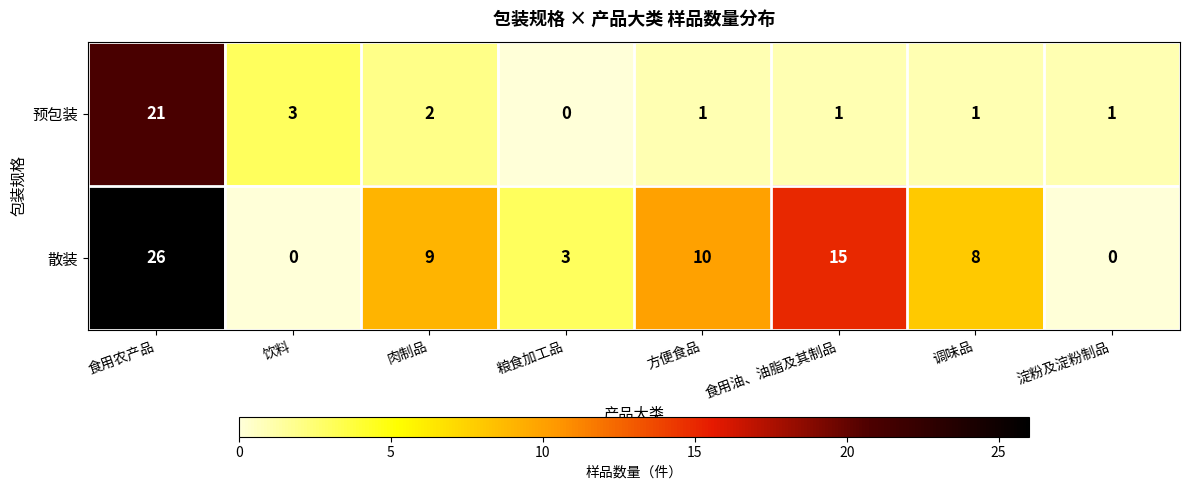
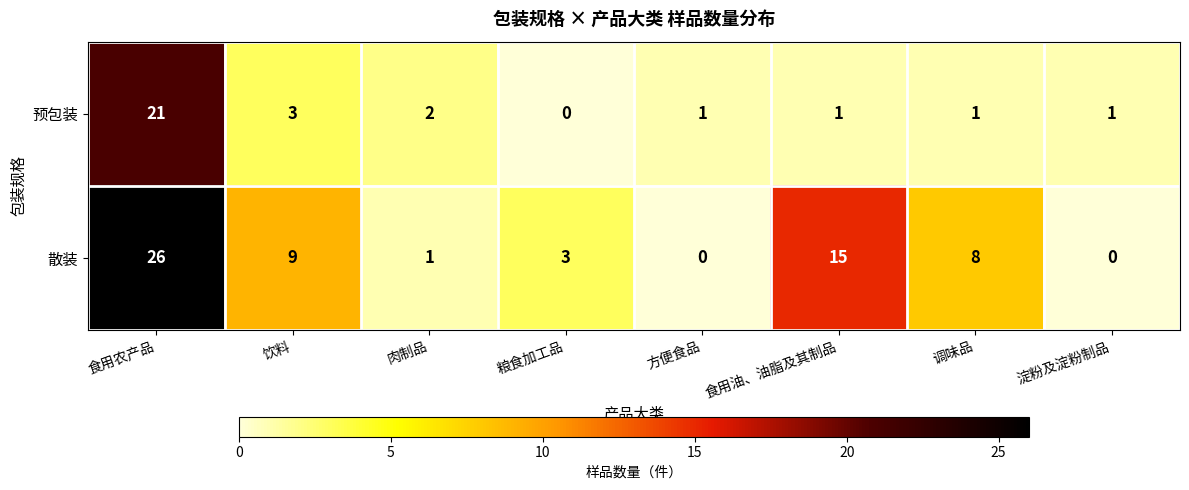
散装, 饮料: 0 -> 9
散装, 肉制品: 9 -> 1
散装, 方便食品: 10 -> 0
